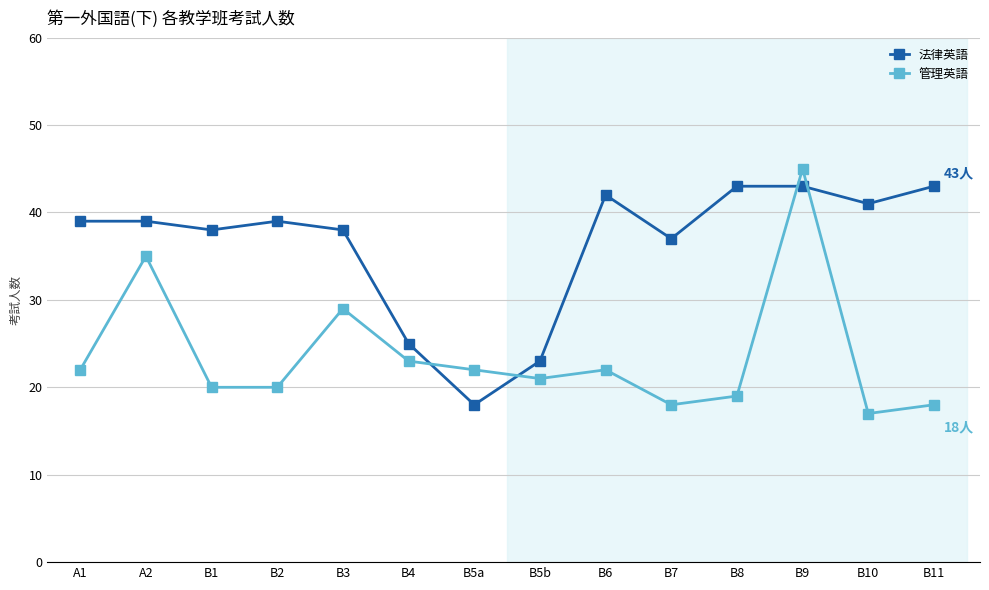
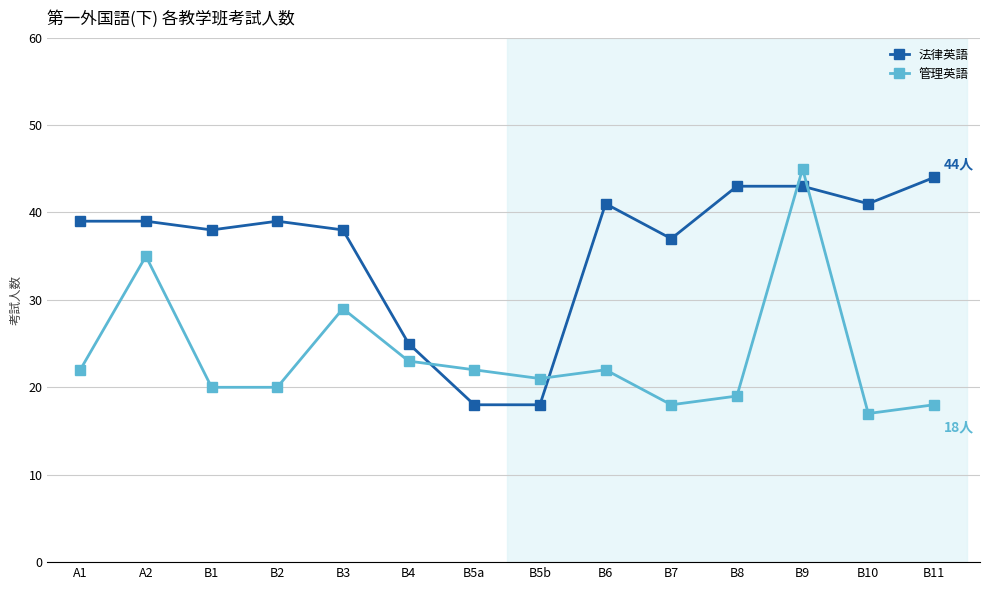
法律英語, B5b: 23 -> 18
法律英語, B6: 42 -> 41
法律英語, B11: 43人 -> 44人
